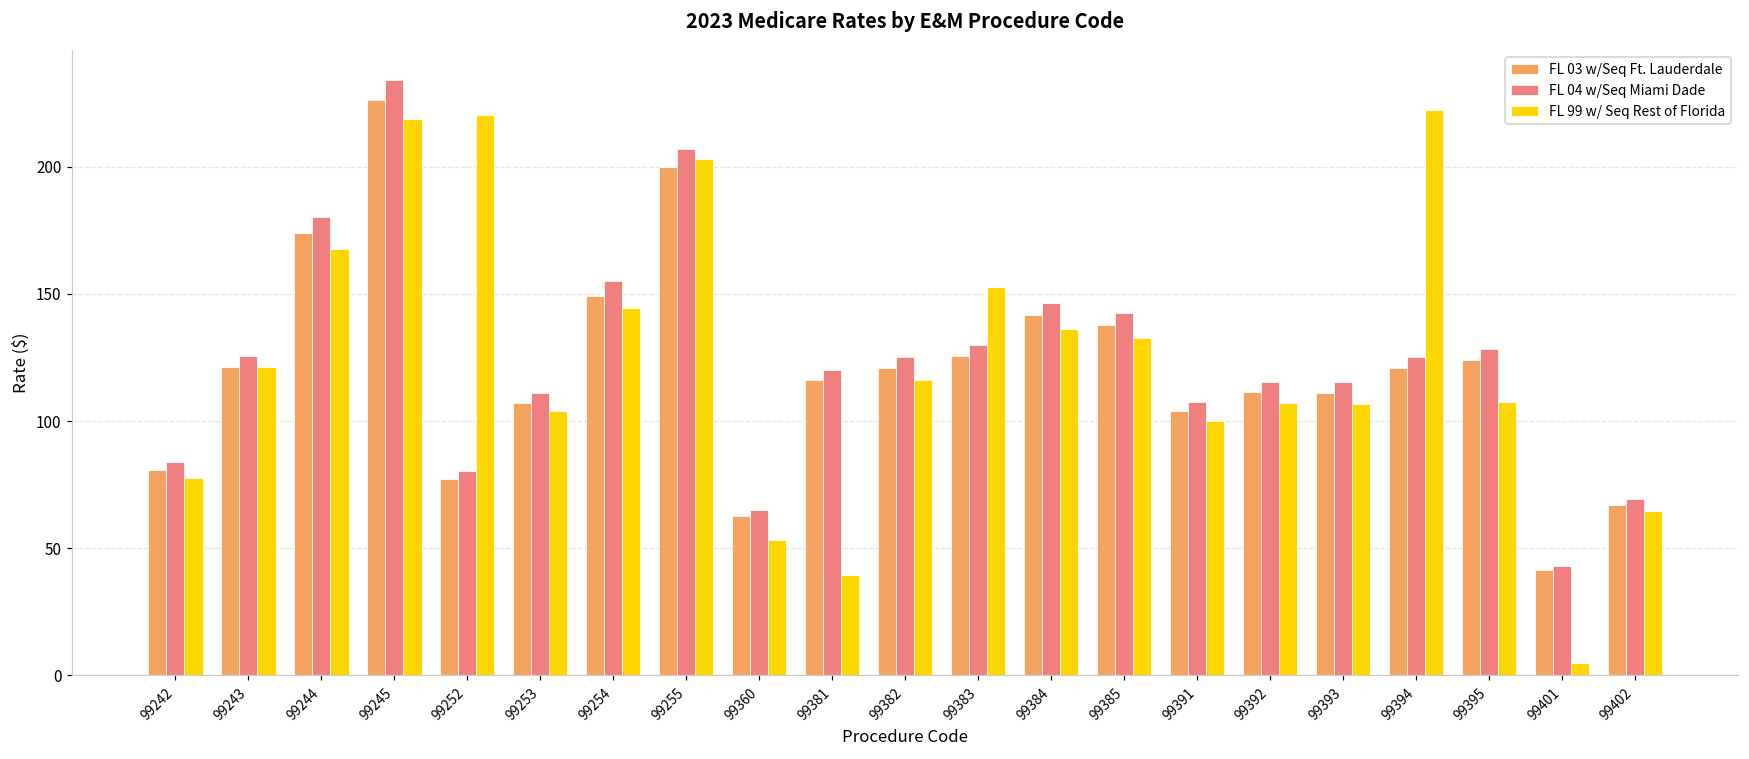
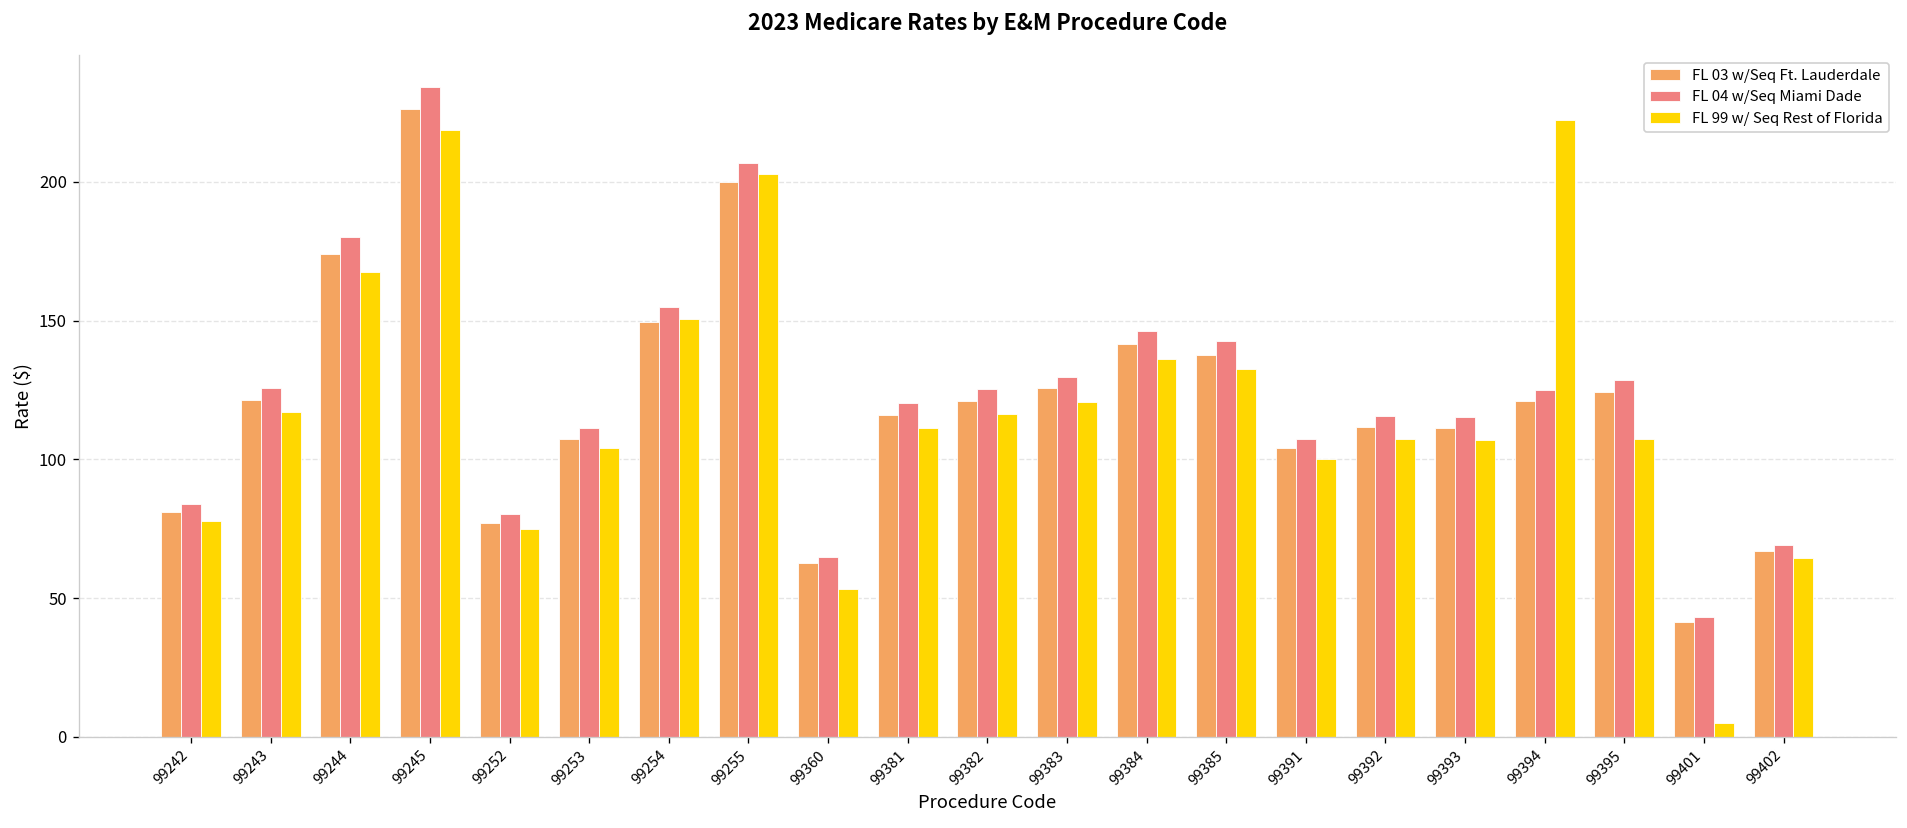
FL 99 w/ Seq Rest of Florida, 99243: 121 -> 117
FL 99 w/ Seq Rest of Florida, 99252: 220 -> 75
FL 99 w/ Seq Rest of Florida, 99254: 145 -> 151
FL 99 w/ Seq Rest of Florida, 99381: 39 -> 111
FL 99 w/ Seq Rest of Florida, 99383: 153 -> 121
